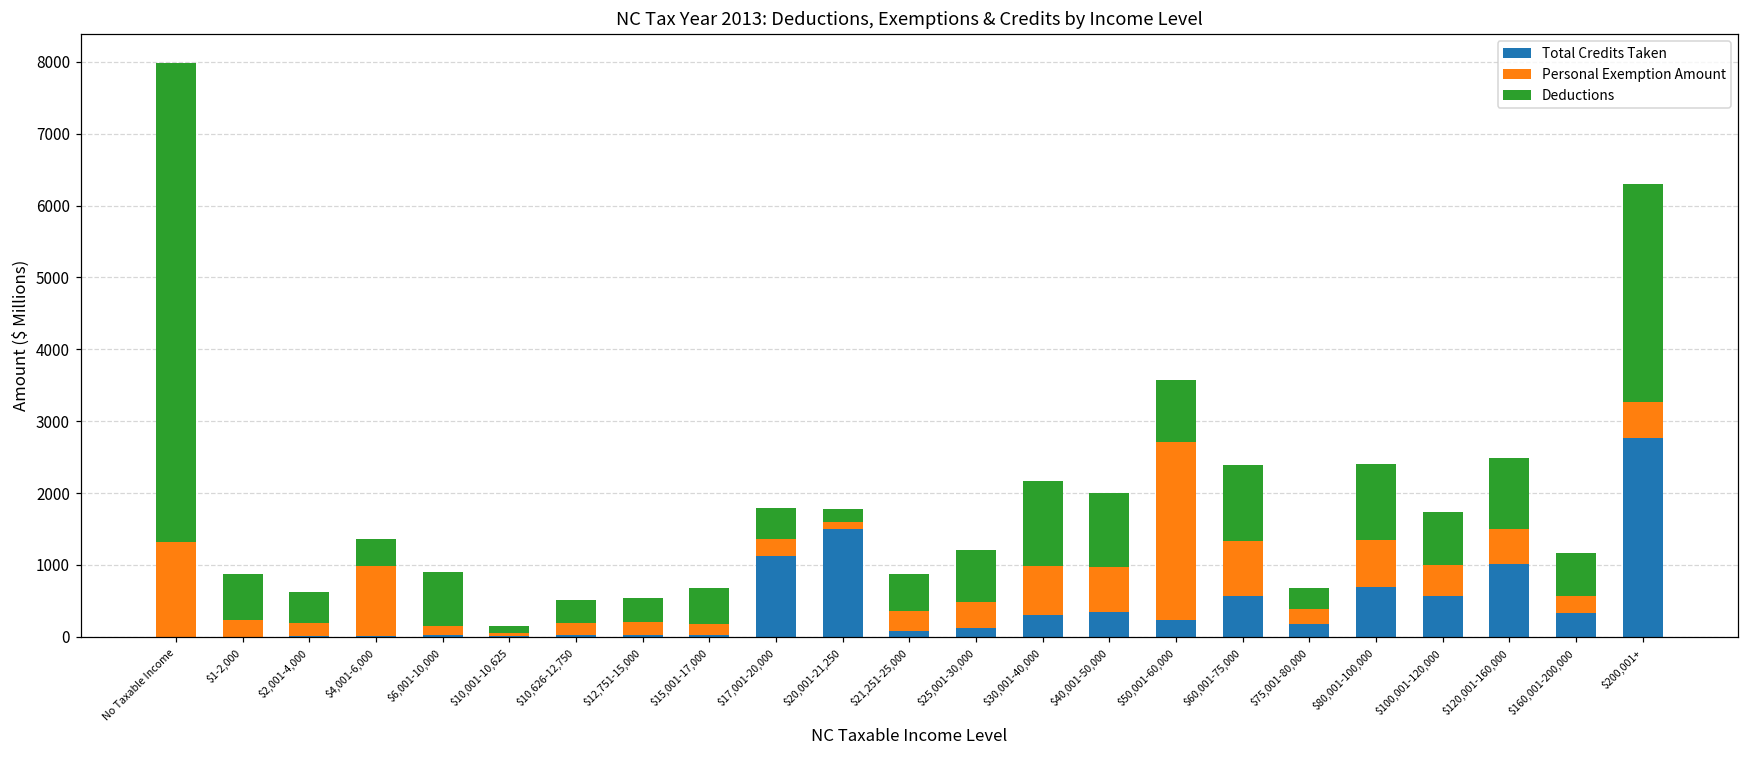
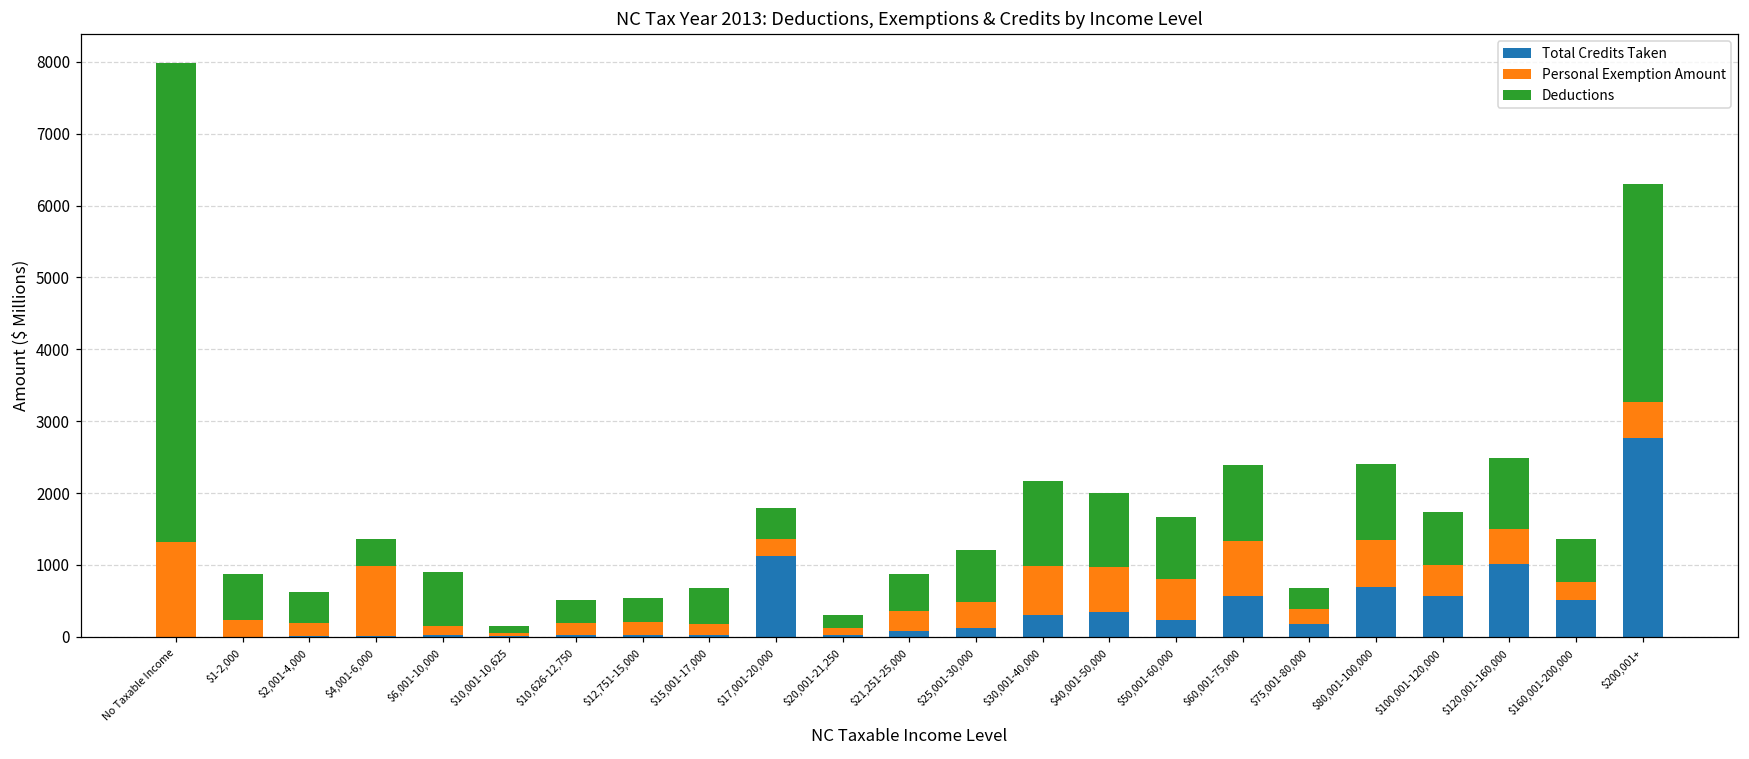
Total Credits Taken, $20,001-21,250: 1500 -> 0
Personal Exemption Amount, $50,001-60,000: 2500 -> 600
Total Credits Taken, $160,001-200,000: 300 -> 500
